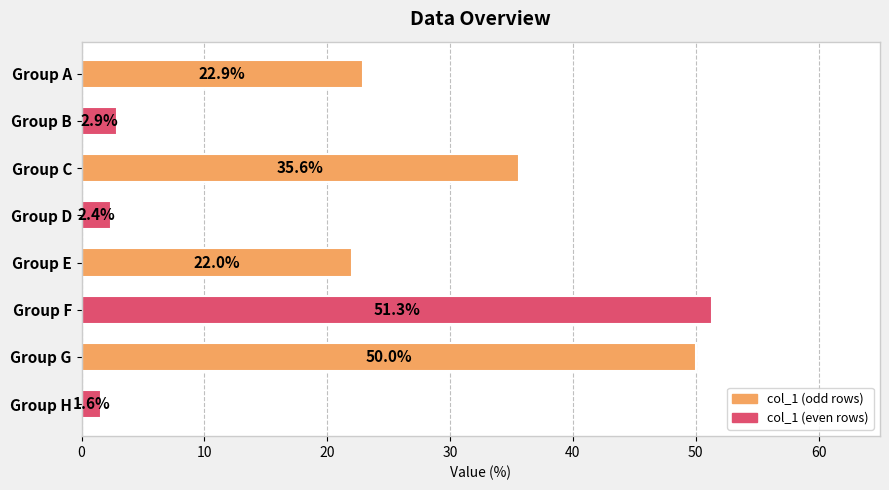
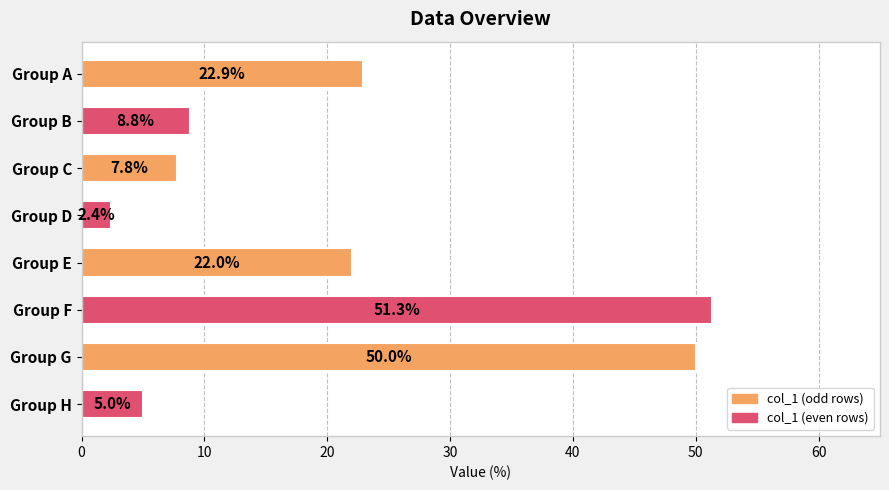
Group B: 2.9% -> 8.8%
Group C: 35.6% -> 7.8%
Group H: 1.6% -> 5.0%
